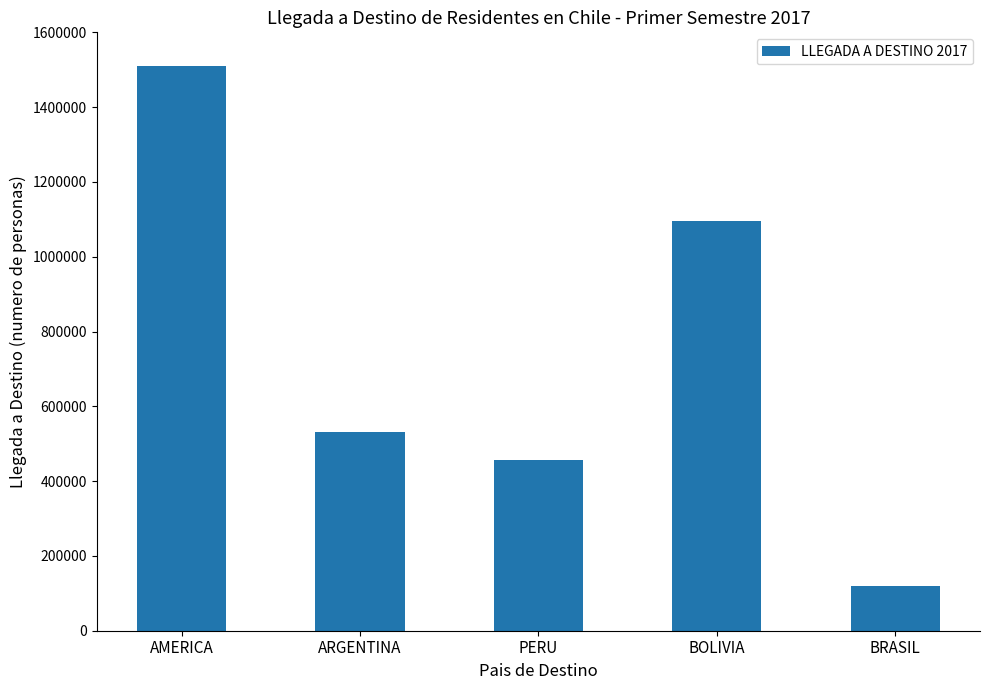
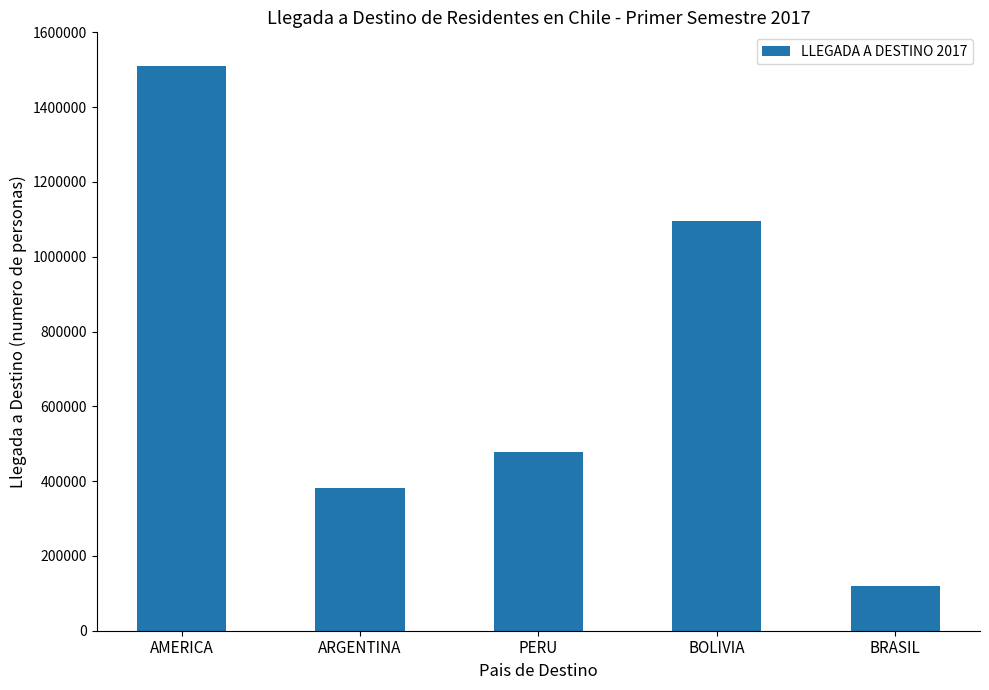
ARGENTINA: 530000 -> 380000
PERU: 460000 -> 480000
